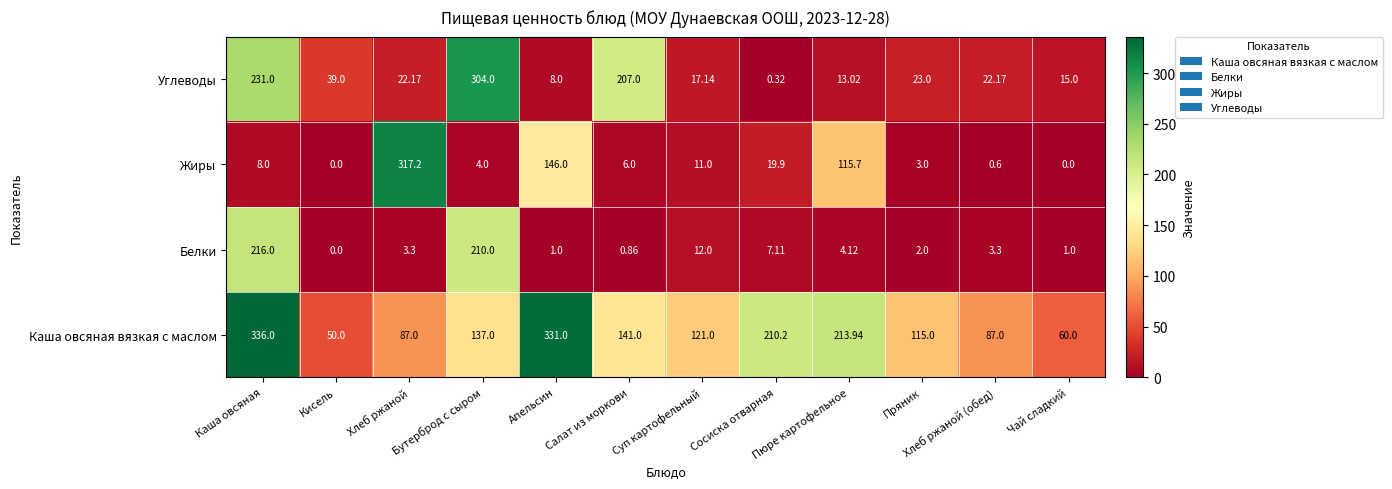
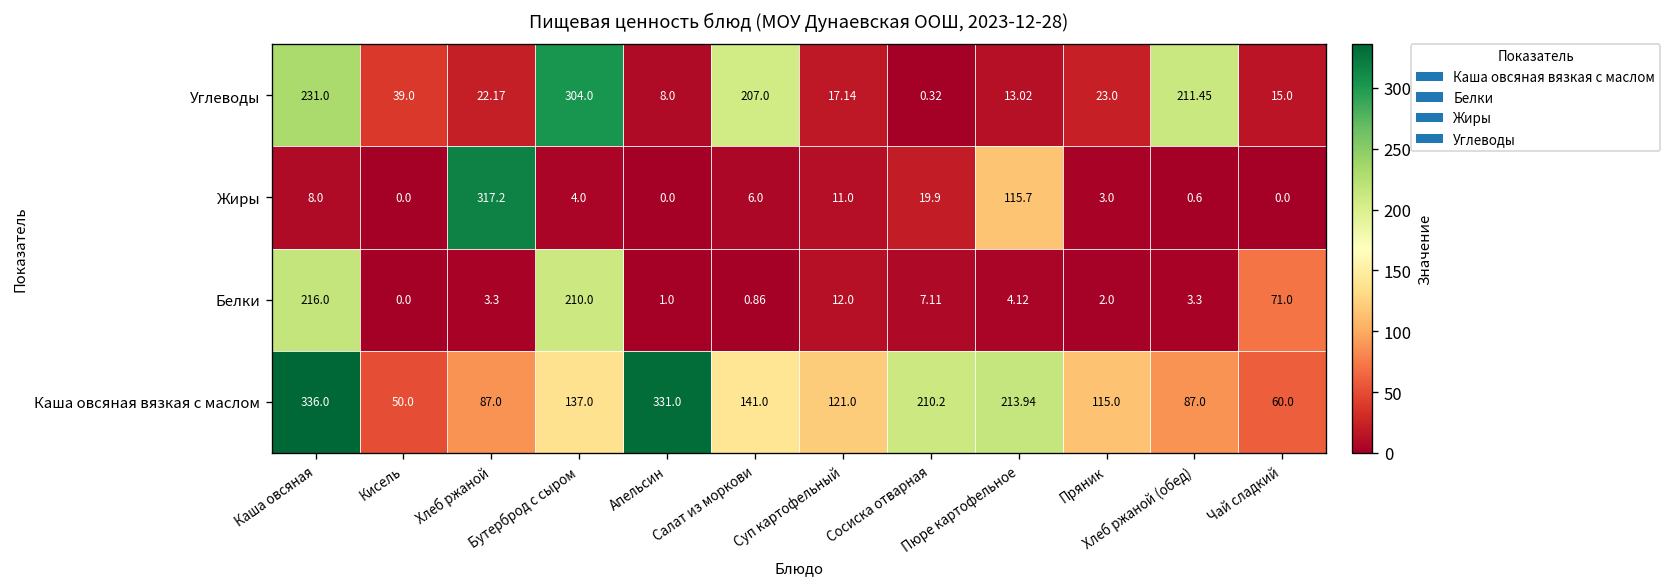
Углеводы, Хлеб ржаной (обед): 22.17 -> 211.45
Жиры, Апельсин: 146.0 -> 0.0
Белки, Чай сладкий: 1.0 -> 71.0
